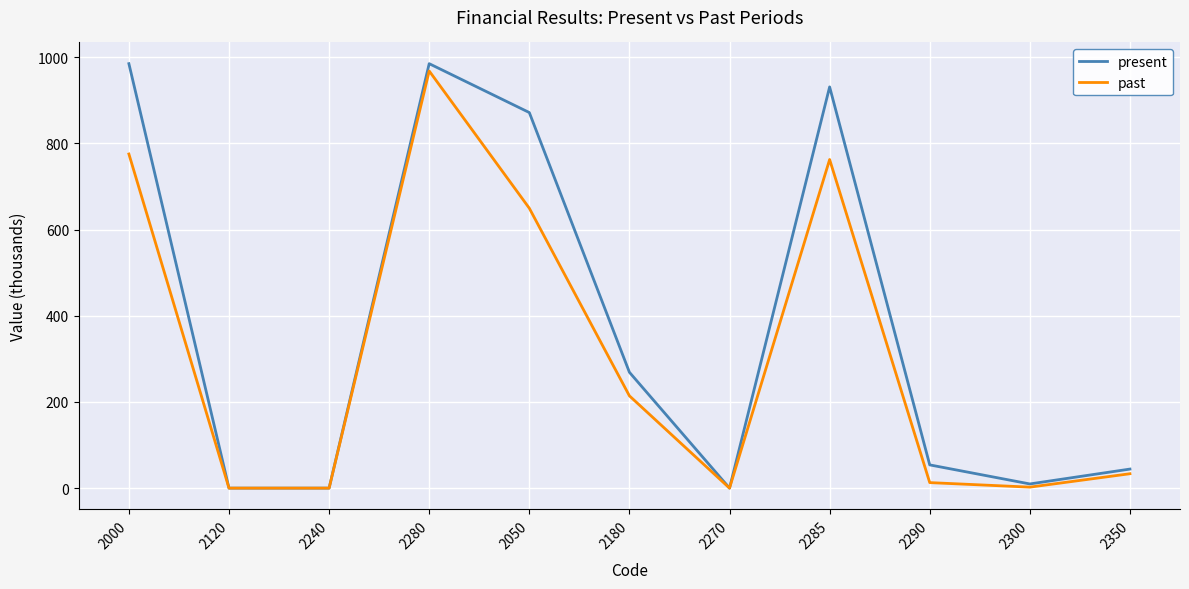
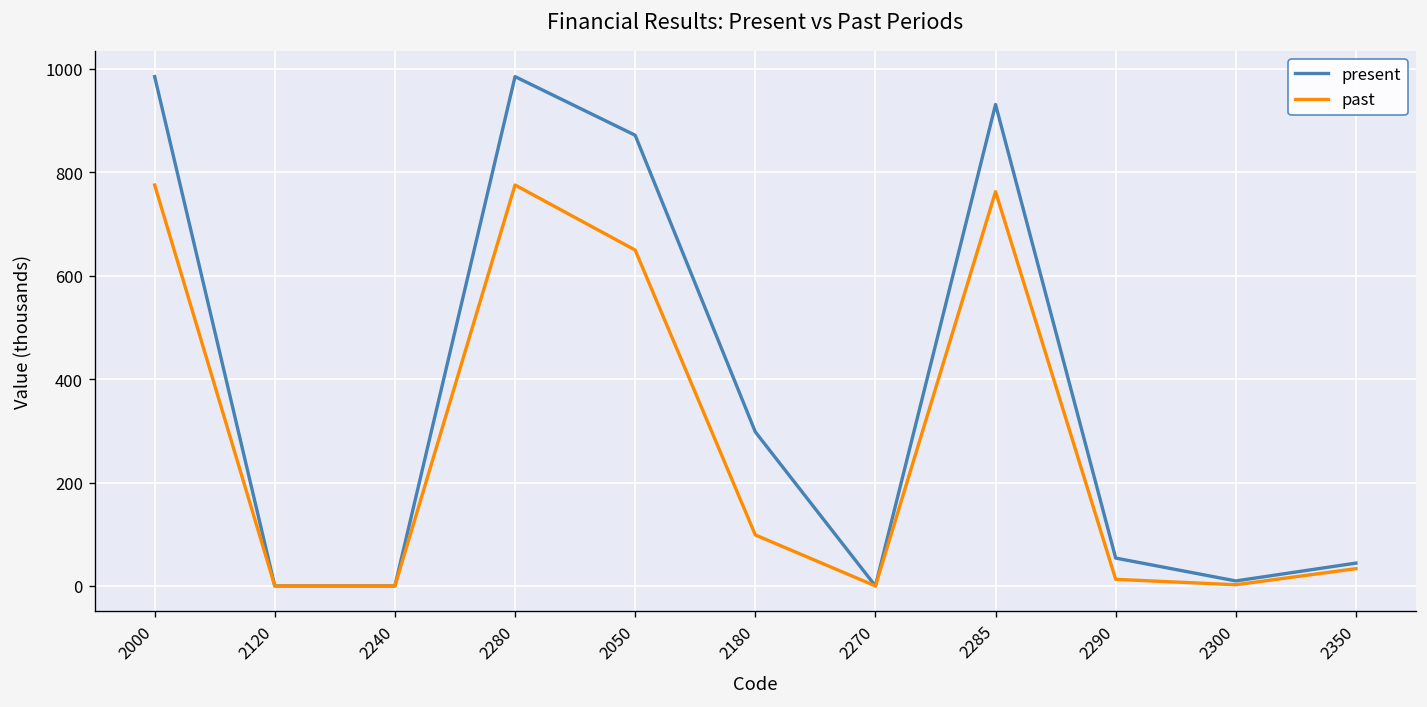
past, 2280: 970 -> 780
present, 2180: 270 -> 300
past, 2180: 210 -> 100
